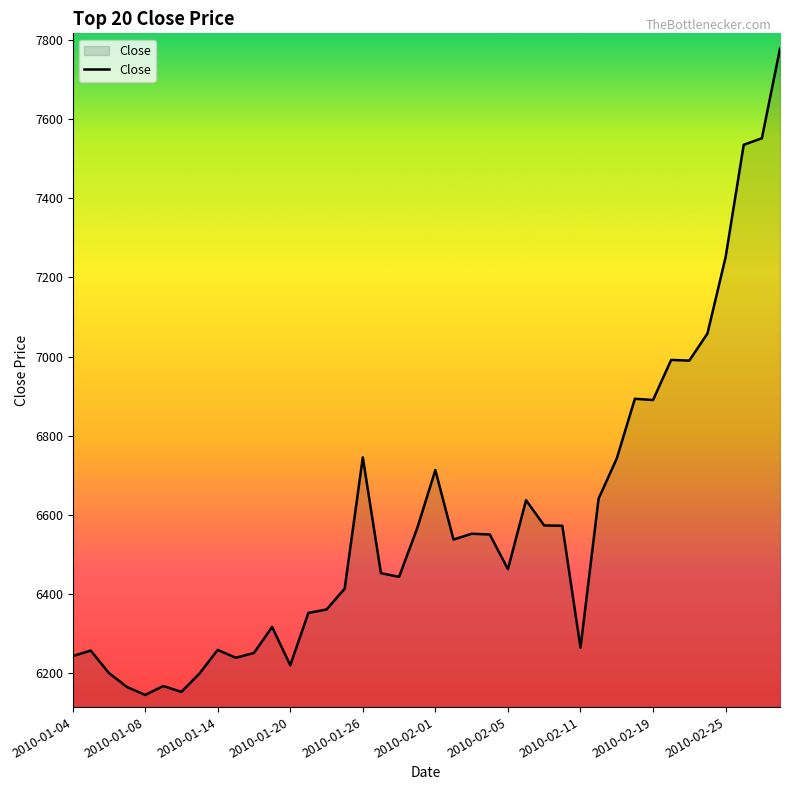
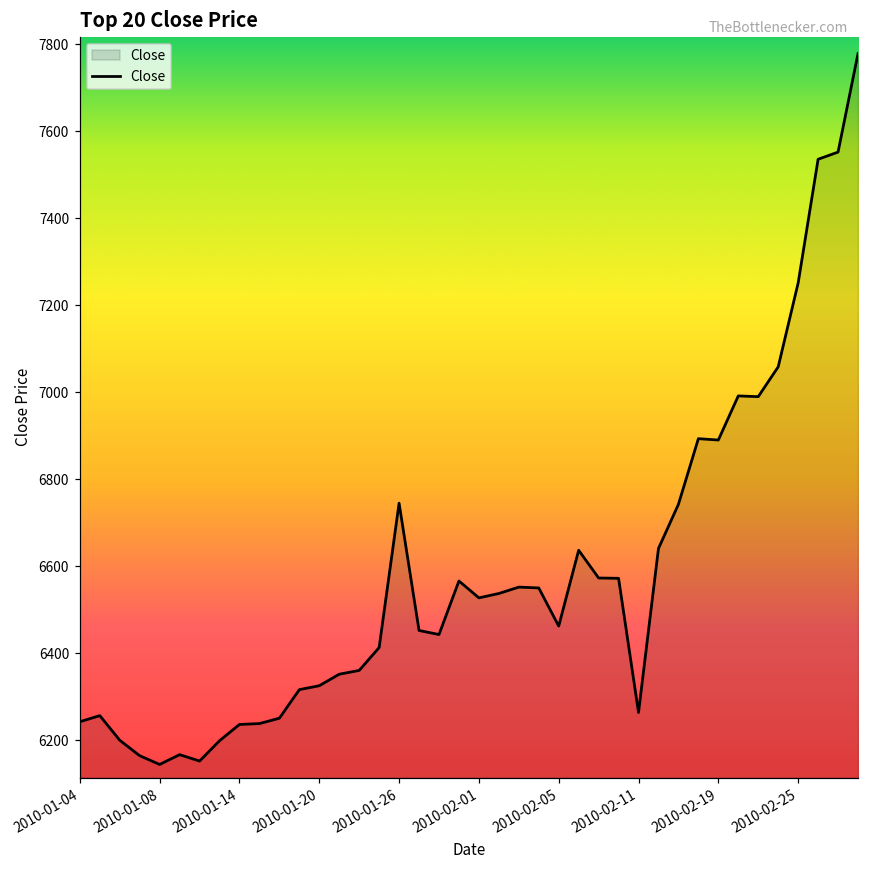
2010-01-14: 6260 -> 6240
2010-01-20: 6220 -> 6330
2010-02-01: 6710 -> 6530
